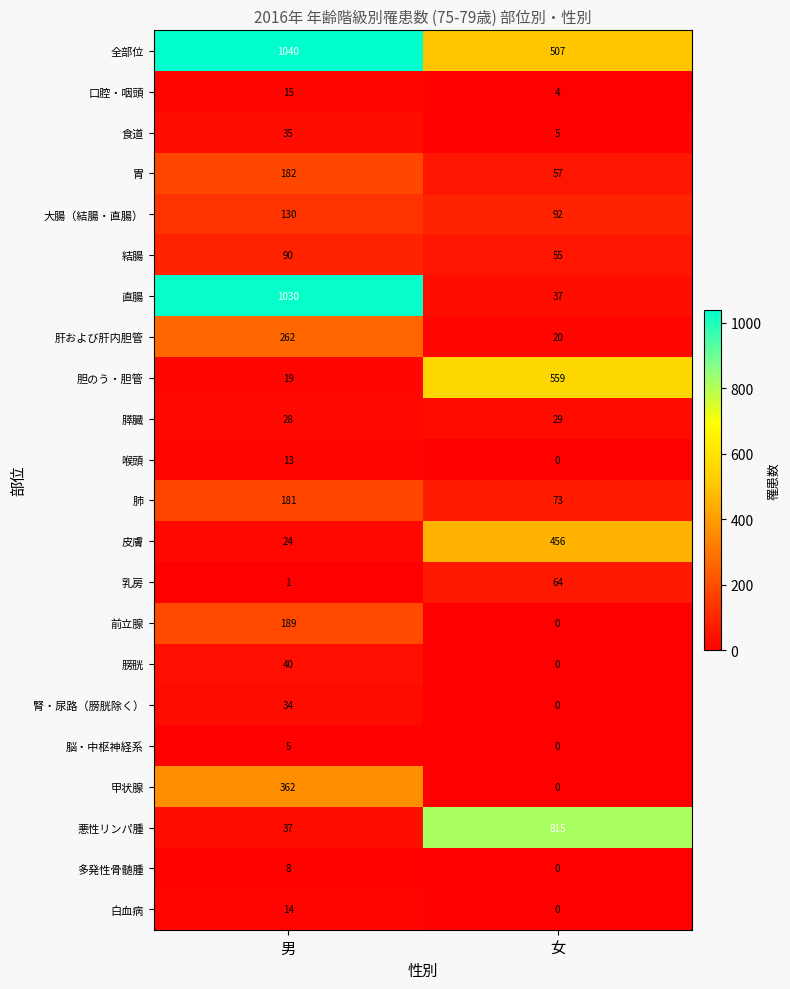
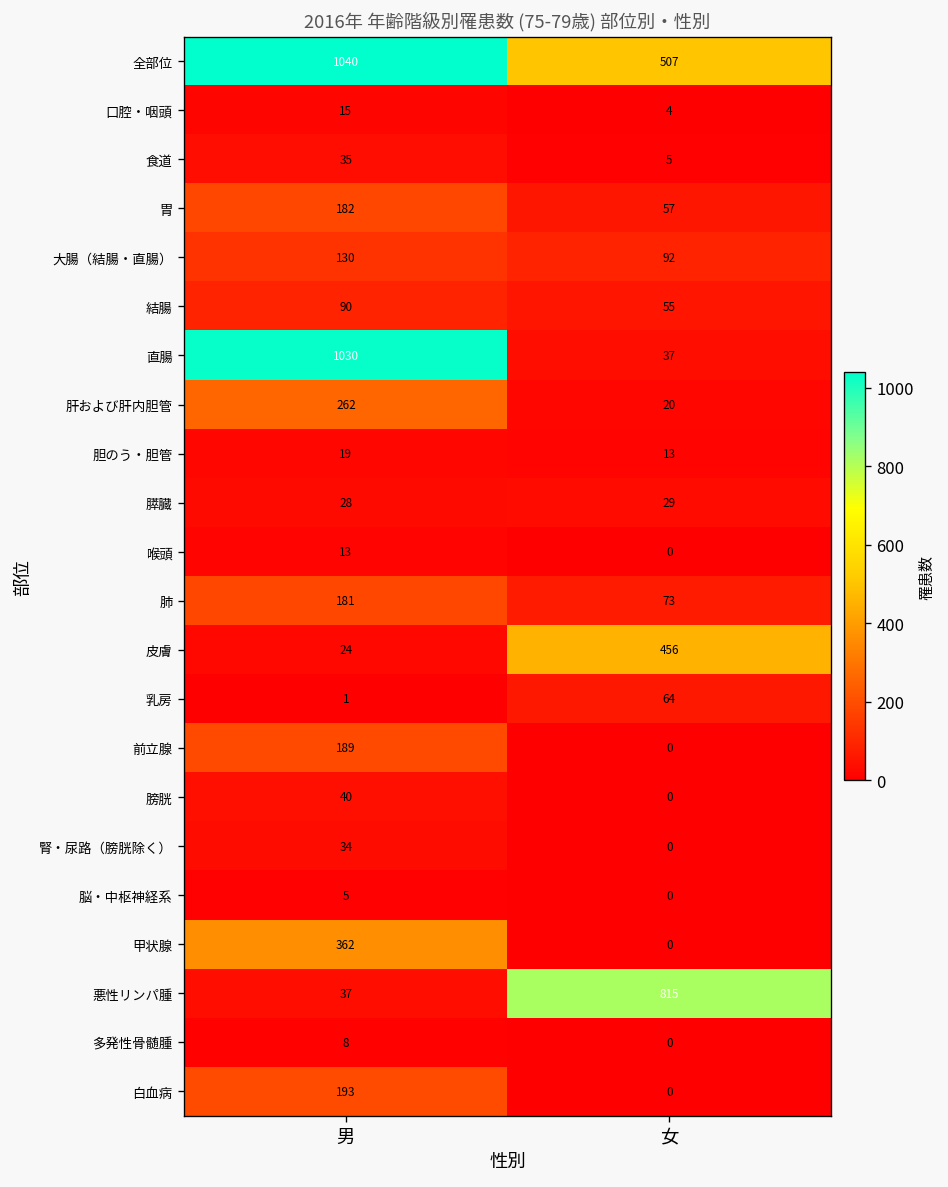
胆のう・胆管, 女: 559 -> 13
白血病, 男: 14 -> 193
